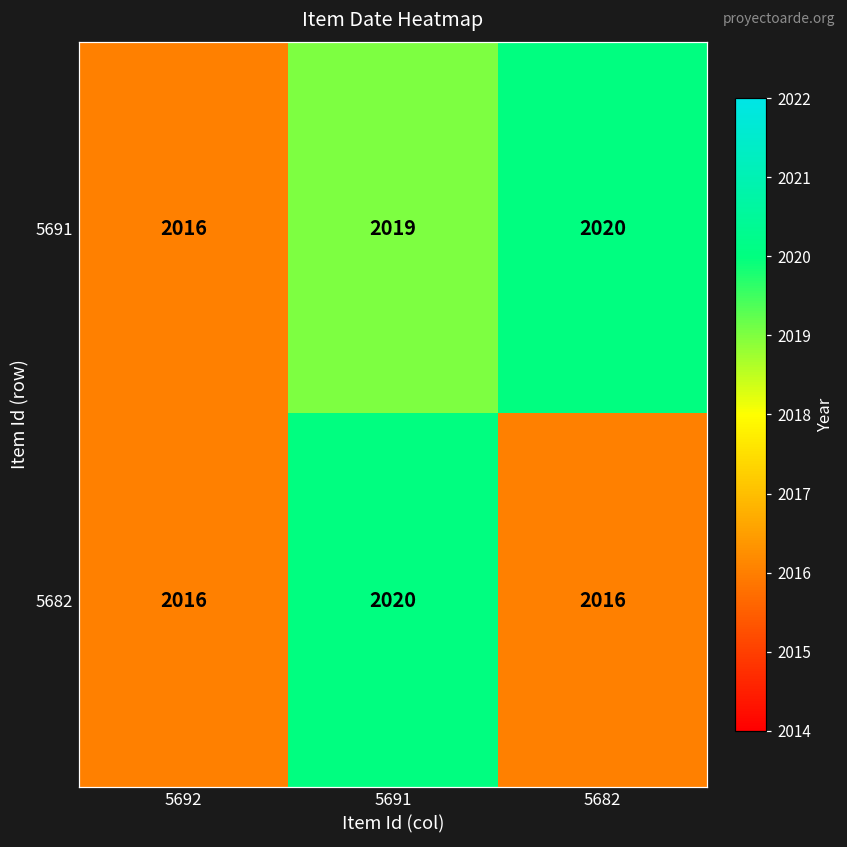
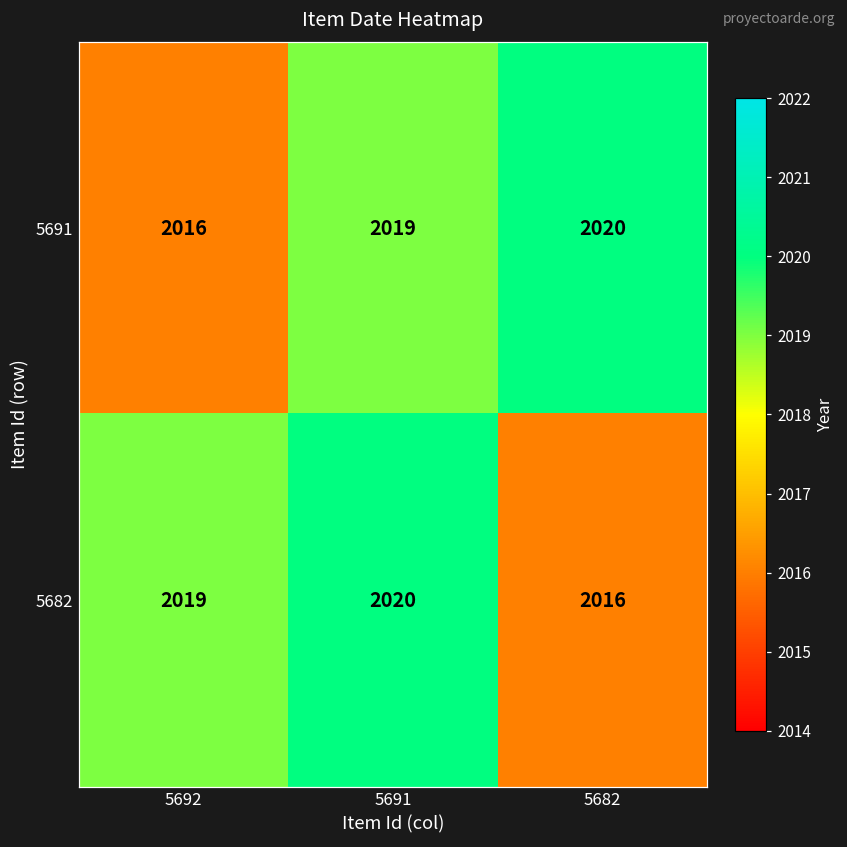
5682, 5692: 2016 -> 2019
